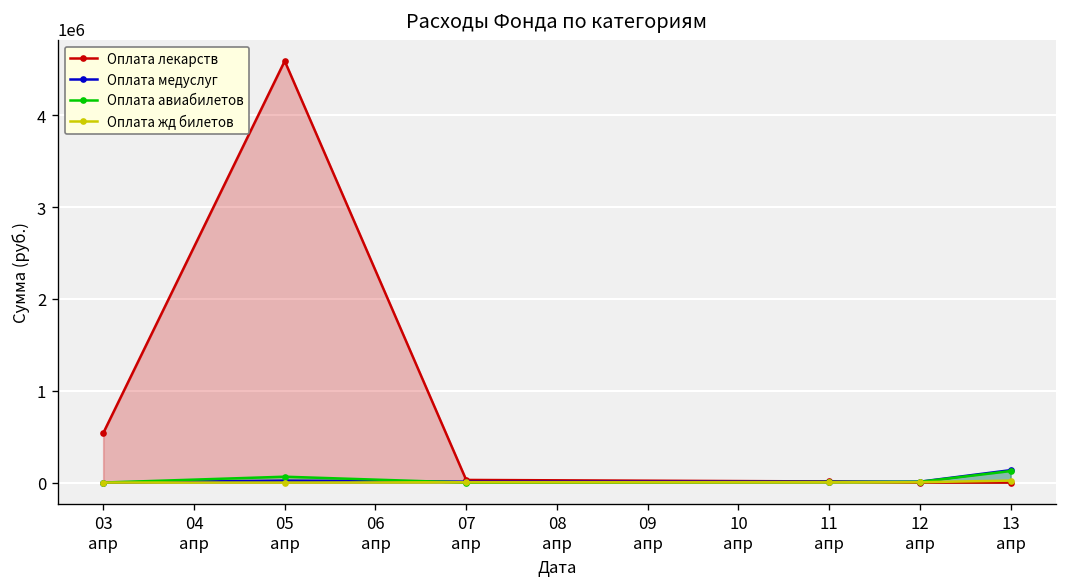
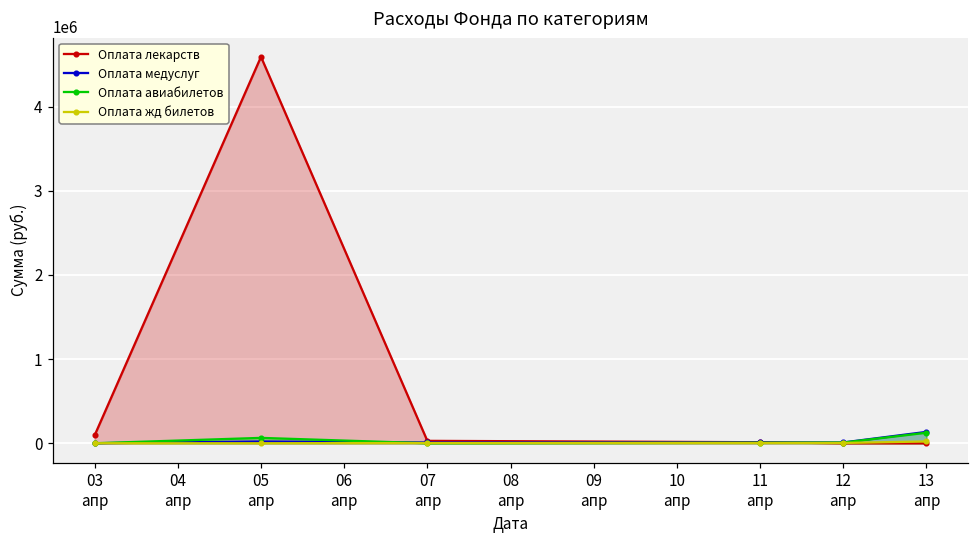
Оплата лекарств, 03 апр: 500000 -> 100000
